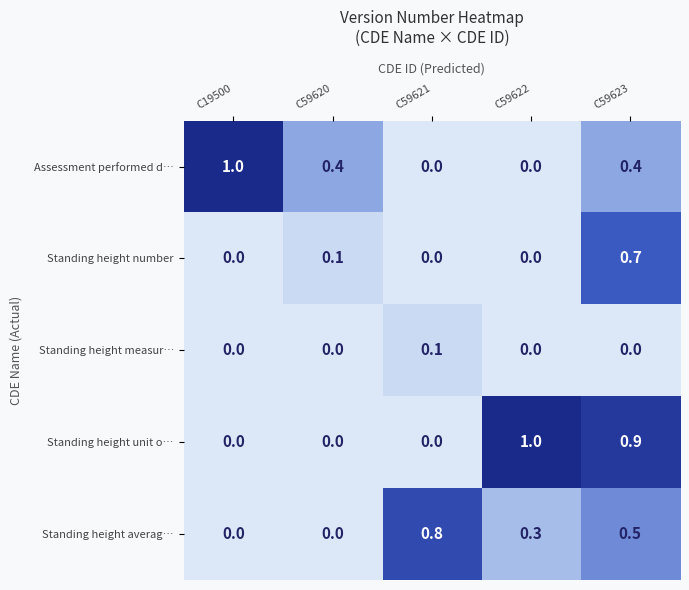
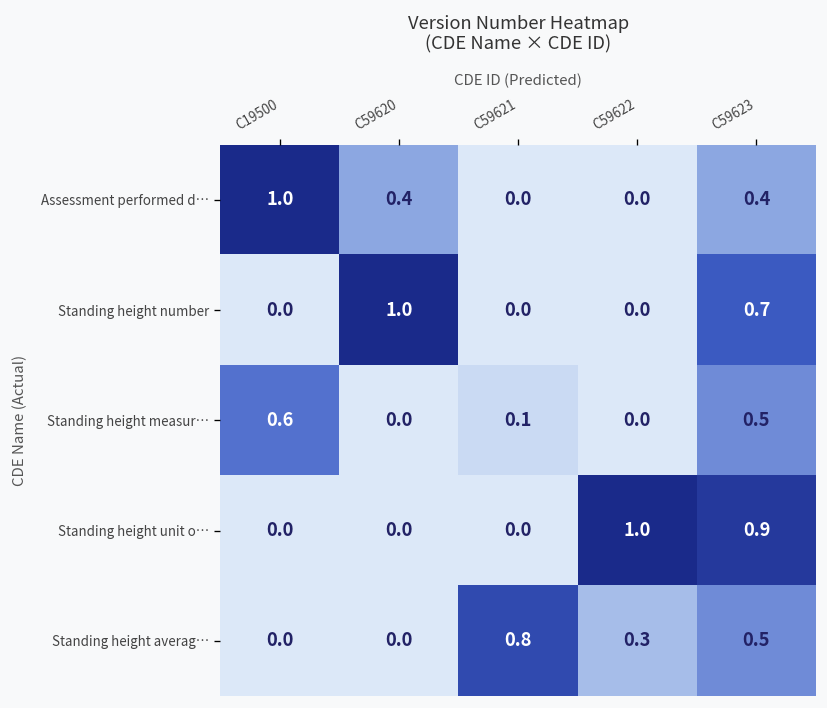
Standing height number, C59620: 0.1 -> 1.0
Standing height measur…, C19500: 0.0 -> 0.6
Standing height measur…, C59623: 0.0 -> 0.5
